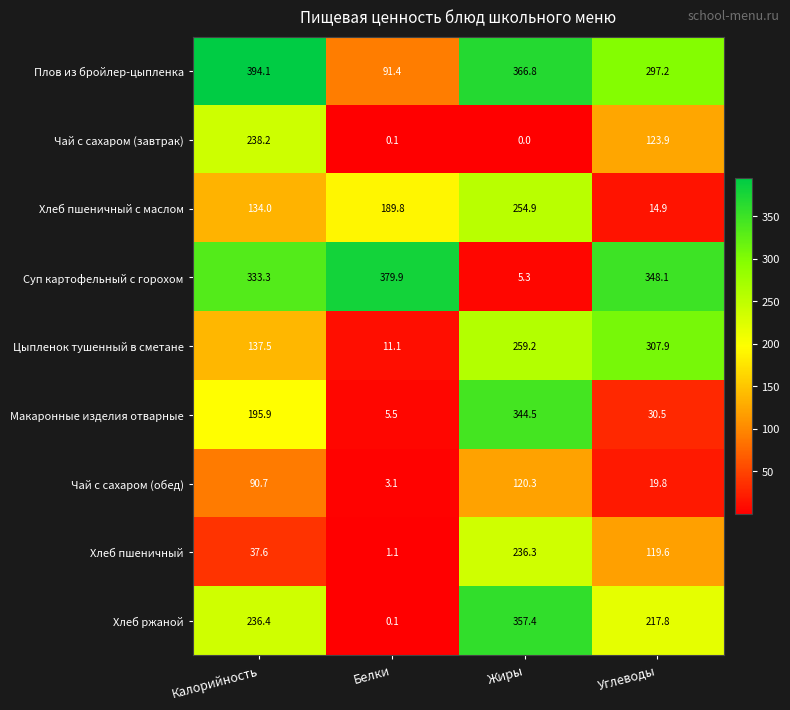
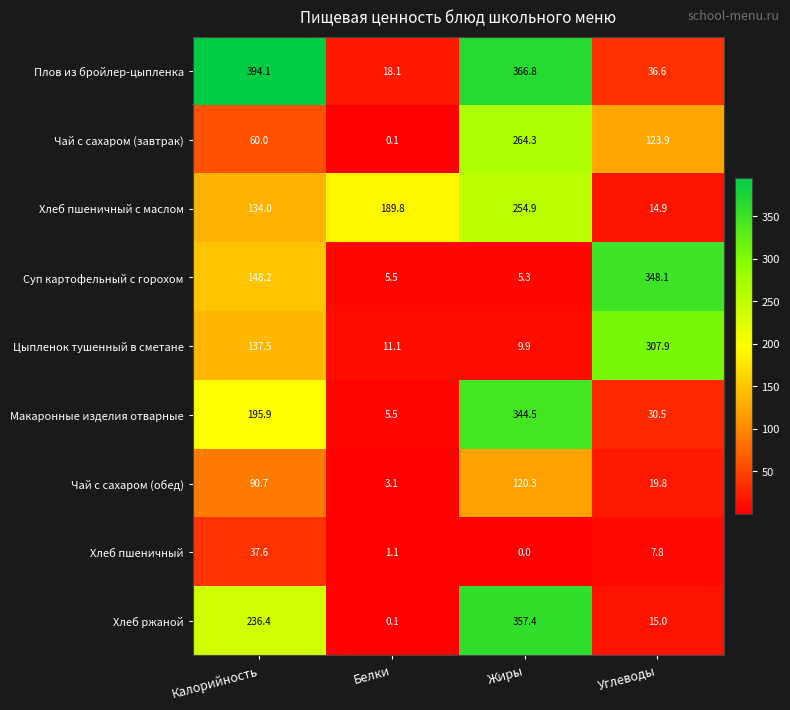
Плов из бройлер-цыпленка, Белки: 91.4 -> 18.1
Плов из бройлер-цыпленка, Углеводы: 297.2 -> 36.6
Чай с сахаром (завтрак), Калорийность: 238.2 -> 60.0
Чай с сахаром (завтрак), Жиры: 0.0 -> 264.3
Суп картофельный с горохом, Калорийность: 333.3 -> 148.2
Суп картофельный с горохом, Белки: 379.9 -> 5.5
Цыпленок тушенный в сметане, Жиры: 259.2 -> 9.9
Хлеб пшеничный, Жиры: 236.3 -> 0.0
Хлеб пшеничный, Углеводы: 119.6 -> 7.8
Хлеб ржаной, Углеводы: 217.8 -> 15.0
